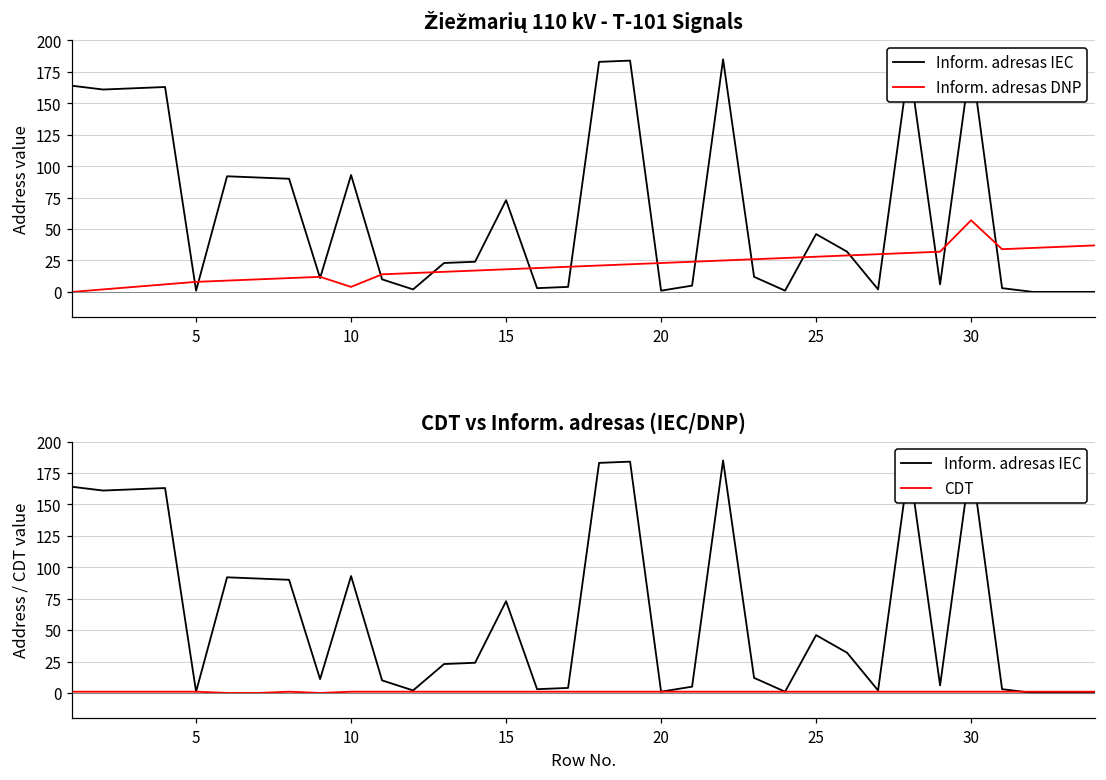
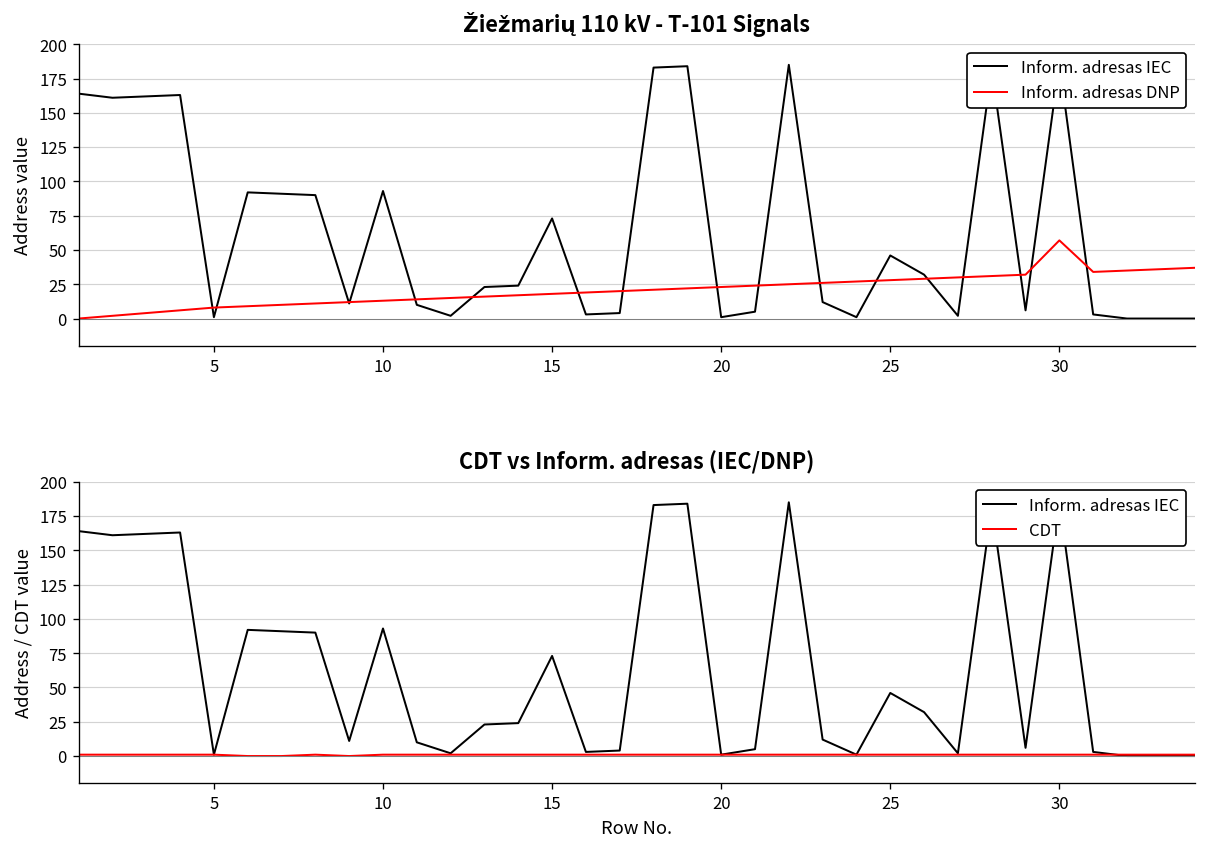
Žiežmarių 110 kV - T-101 Signals, Inform. adresas DNP, 10: 4 -> 13
